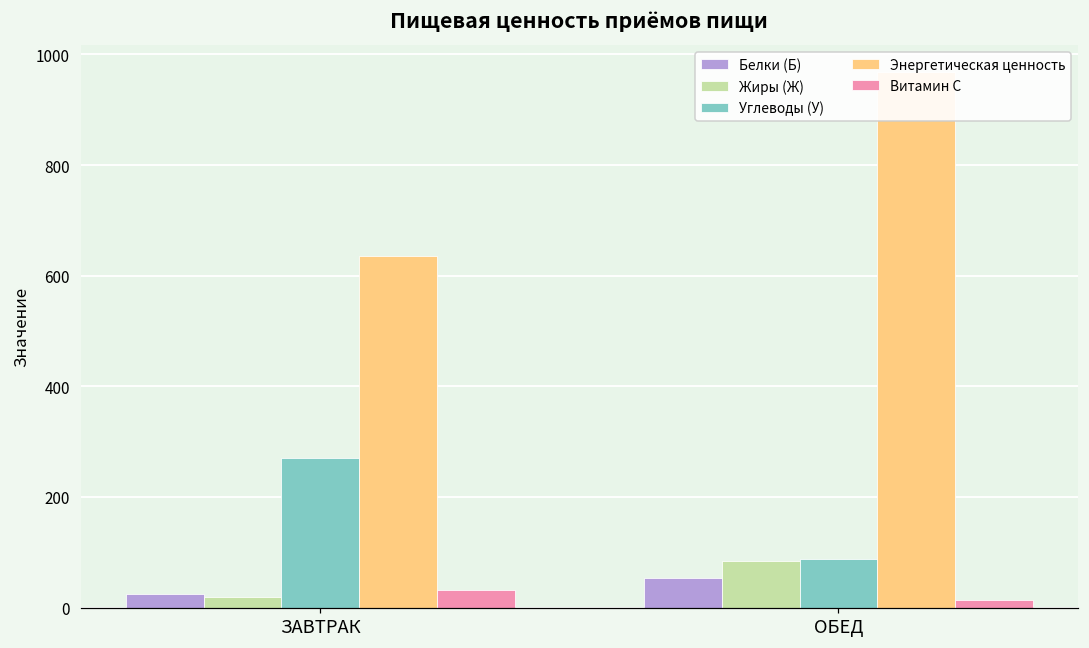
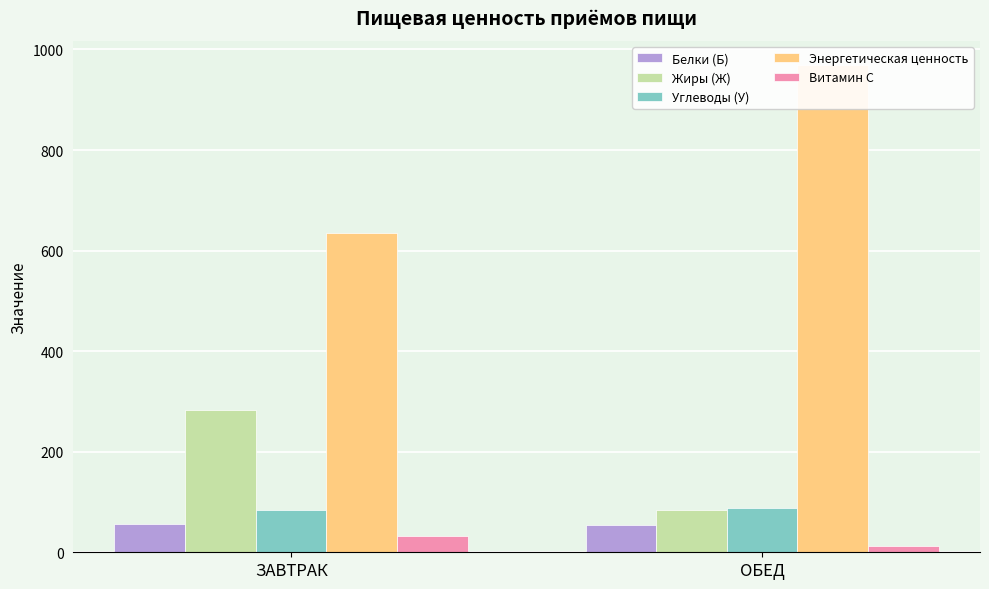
Белки (Б), ЗАВТРАК: 20 -> 60
Жиры (Ж), ЗАВТРАК: 20 -> 280
Углеводы (У), ЗАВТРАК: 270 -> 80
